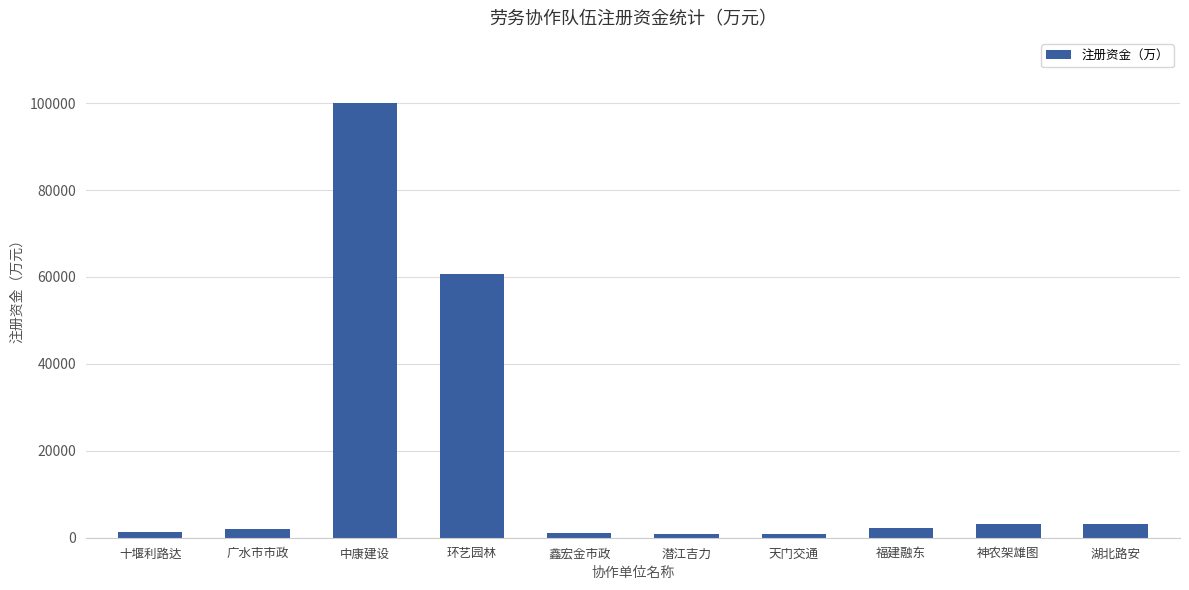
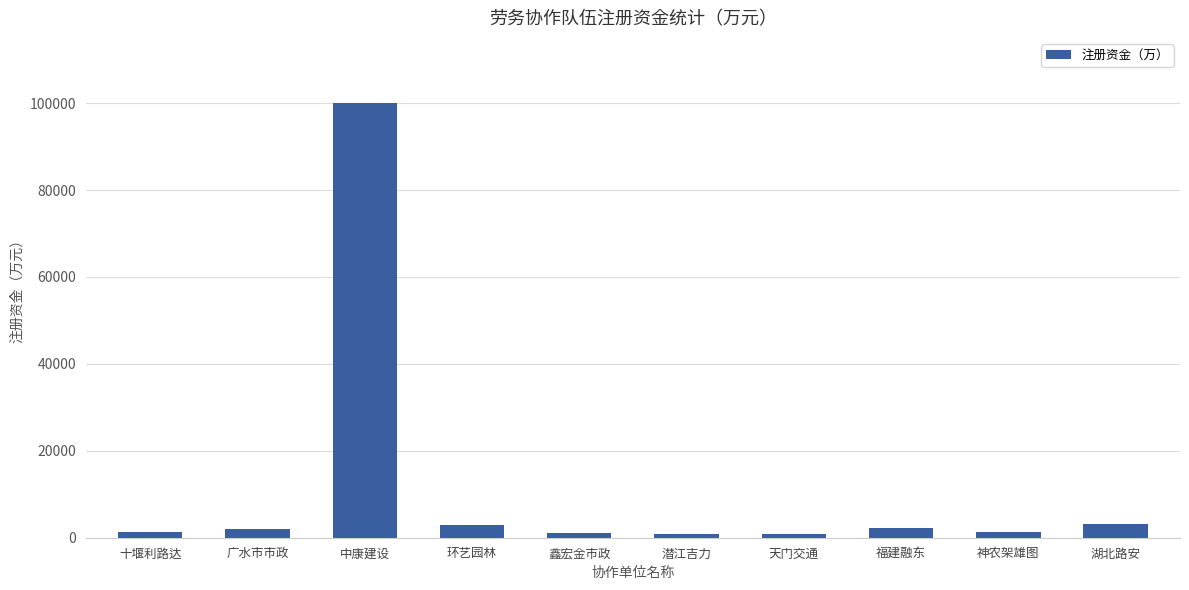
环艺园林: 61000 -> 3000
神农架雄图: 3000 -> 1000
